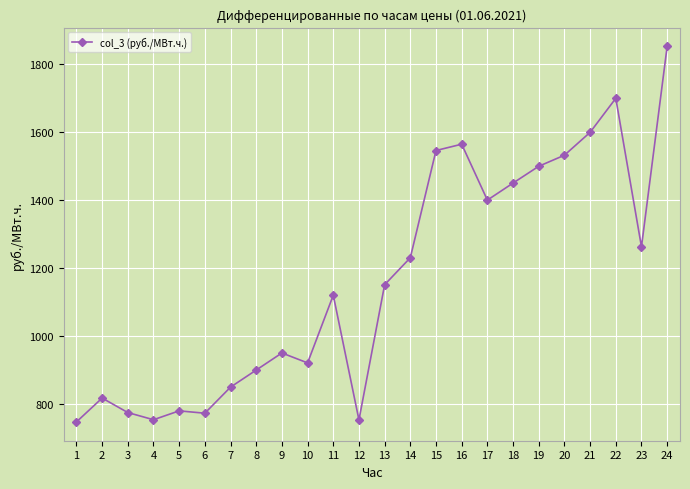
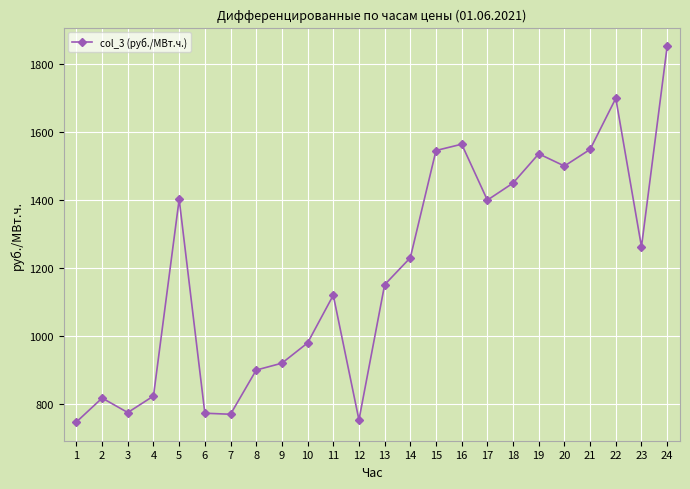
4: 750 -> 820
5: 780 -> 1400
7: 850 -> 770
9: 950 -> 920
10: 920 -> 980
19: 1500 -> 1540
20: 1530 -> 1500
21: 1600 -> 1550
